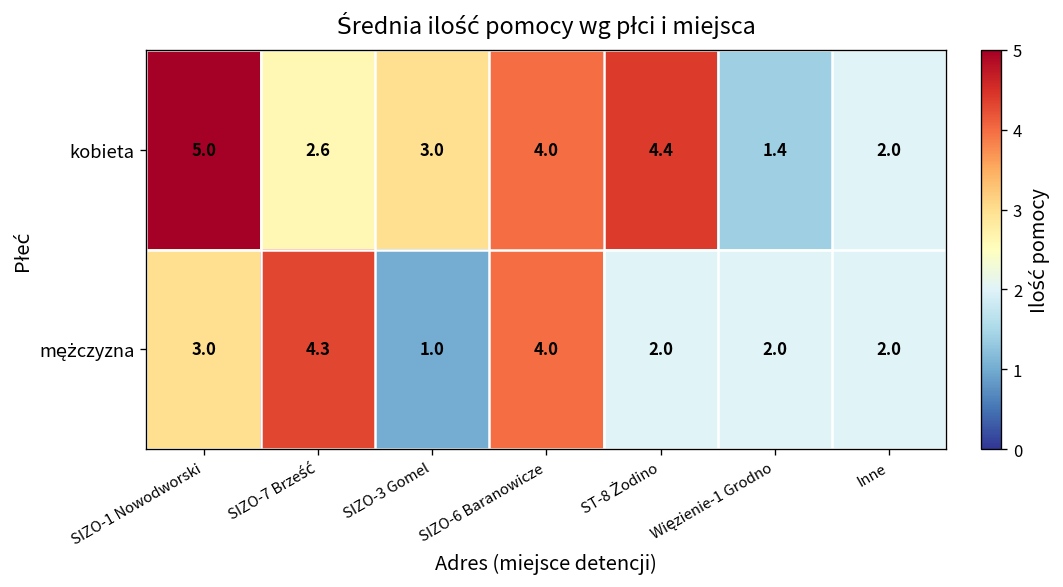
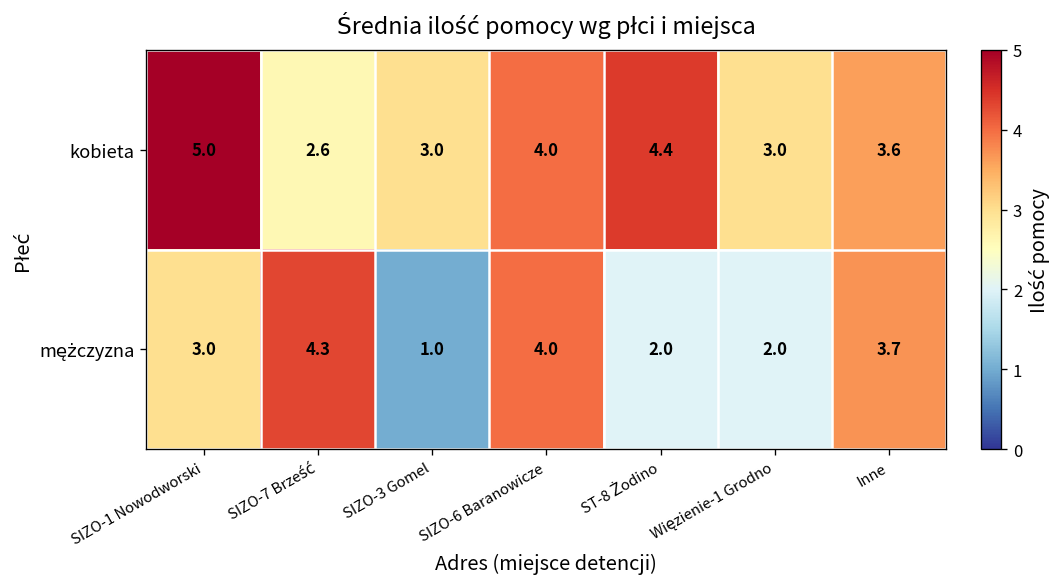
kobieta, Więzienie-1 Grodno: 1.4 -> 3.0
kobieta, Inne: 2.0 -> 3.6
mężczyzna, Inne: 2.0 -> 3.7
